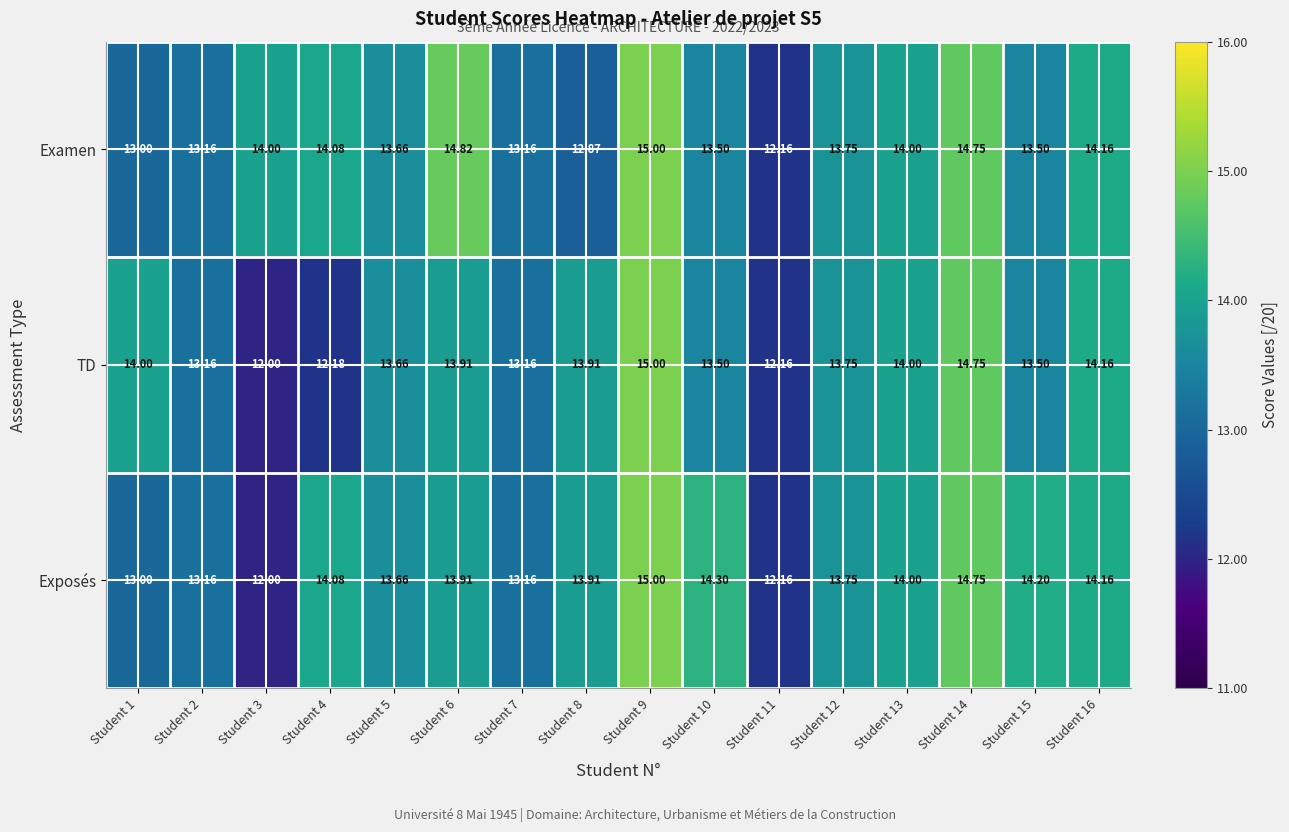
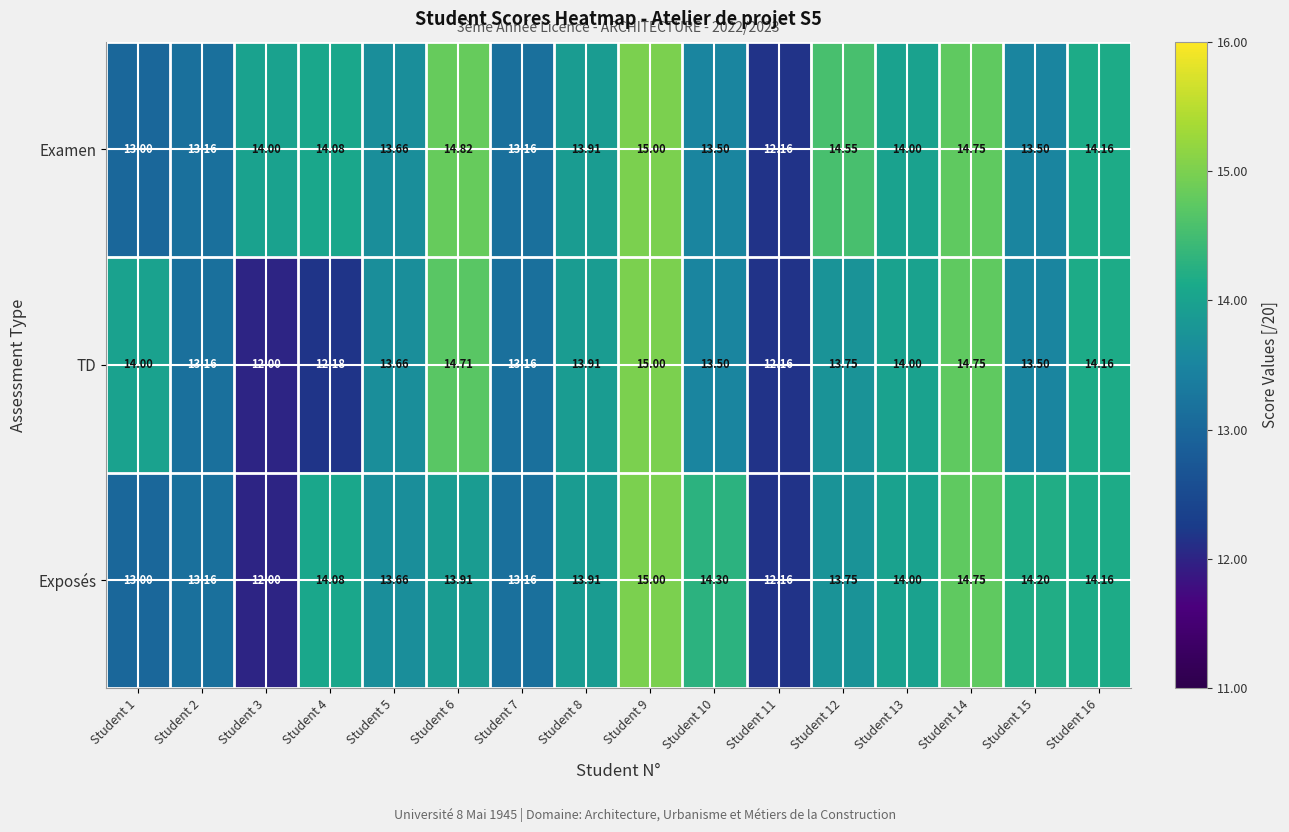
Examen, Student 8: 12.87 -> 13.91
Examen, Student 12: 13.75 -> 14.55
TD, Student 6: 13.91 -> 14.71
